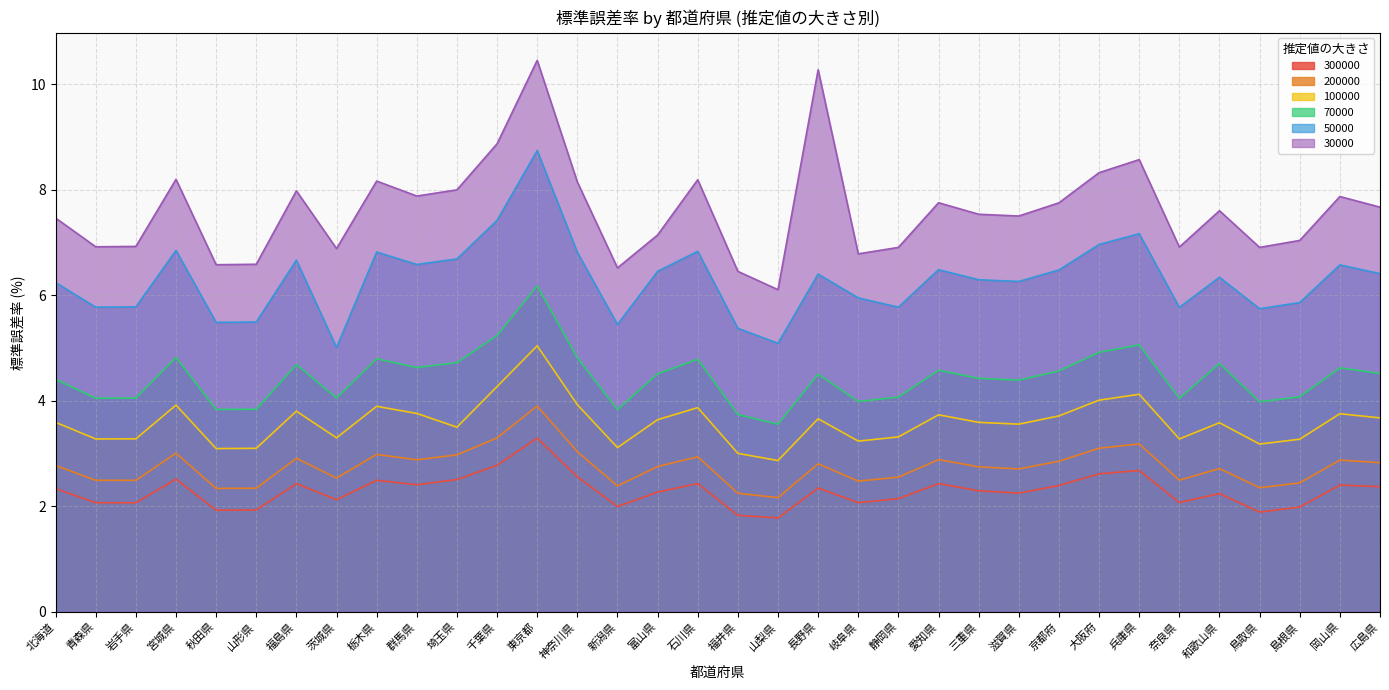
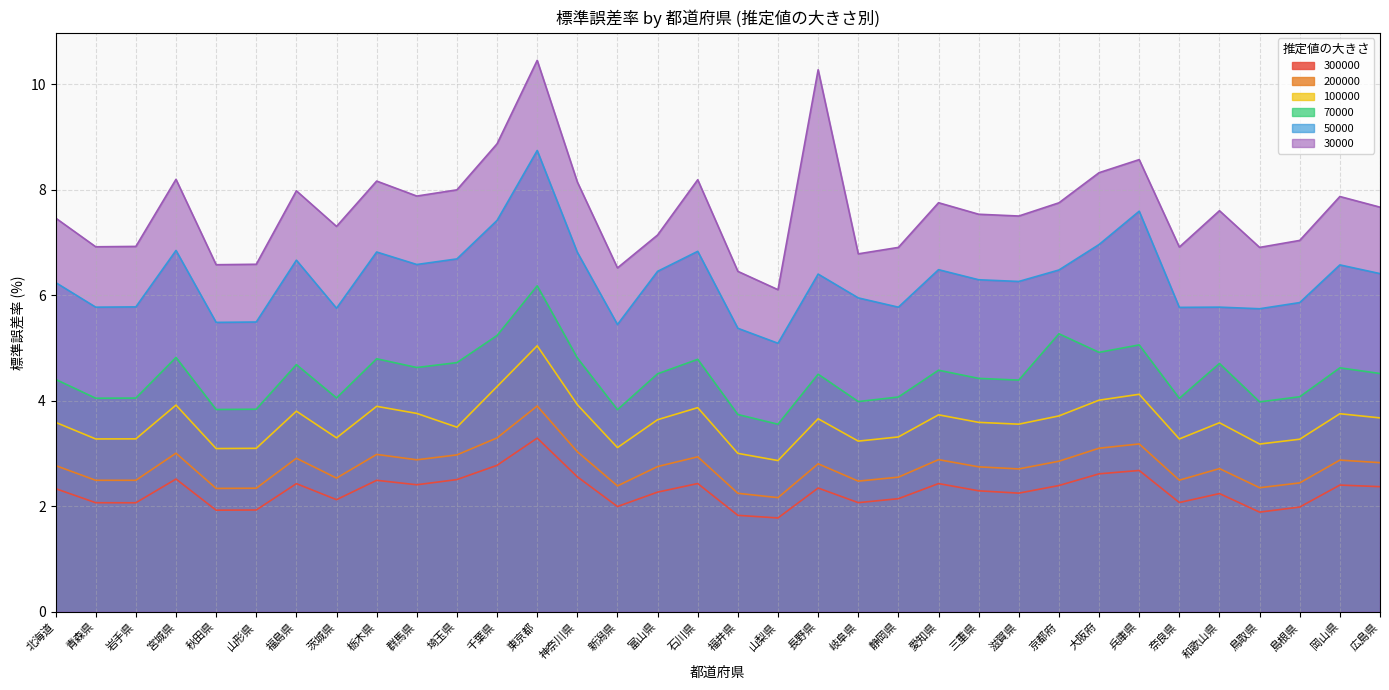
50000, 茨城県: 5.0 -> 5.8
30000, 茨城県: 6.9 -> 7.3
70000, 京都府: 4.6 -> 5.3
50000, 兵庫県: 7.2 -> 7.6
50000, 和歌山県: 6.3 -> 5.8
